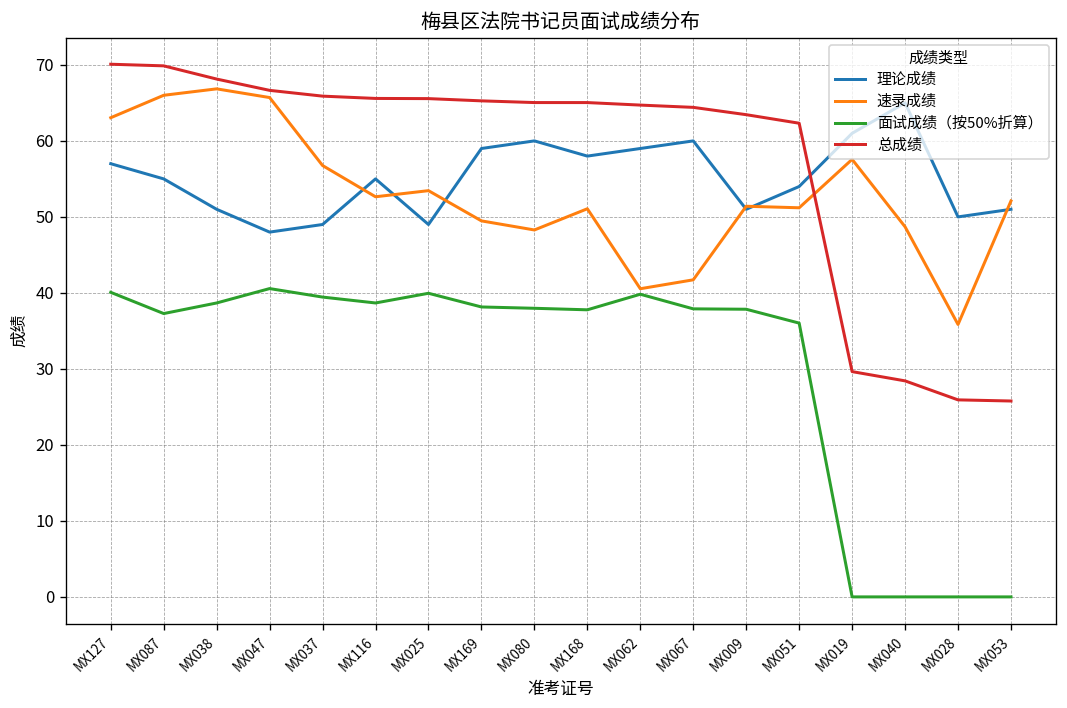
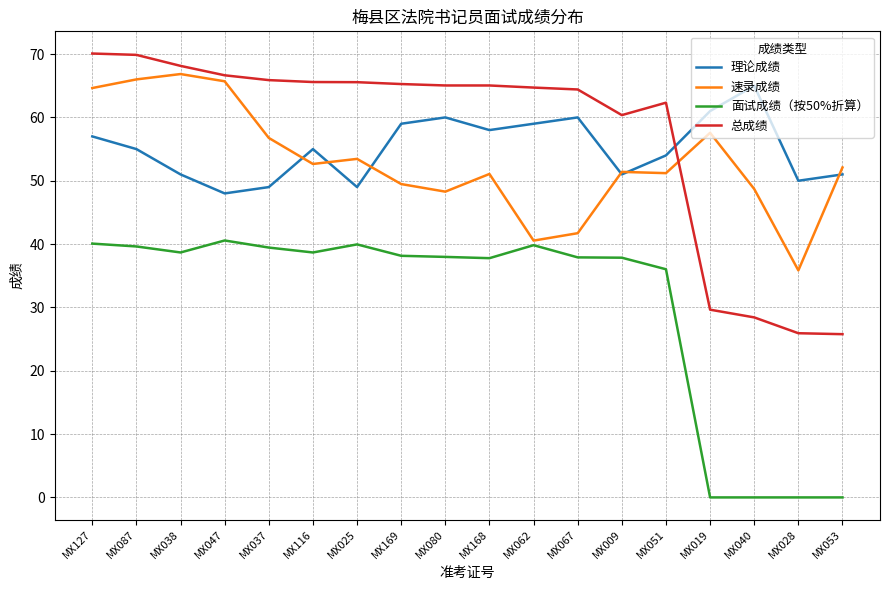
速录成绩, MX127: 63 -> 65
面试成绩（按50%折算）, MX087: 37 -> 40
总成绩, MX009: 63 -> 60
